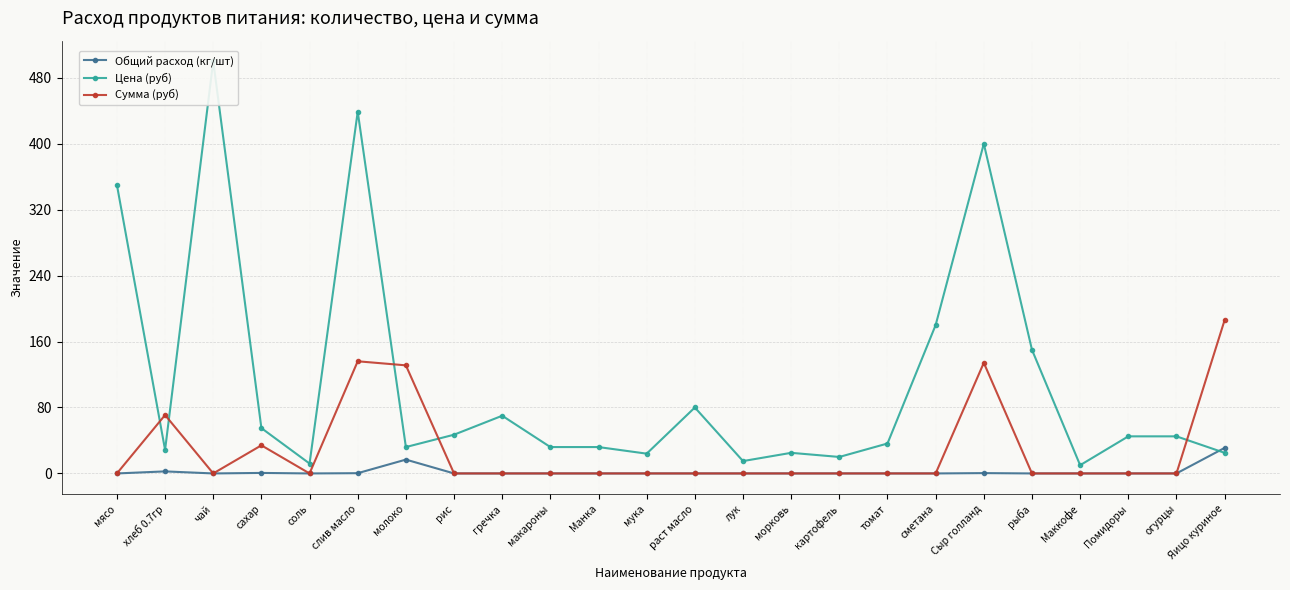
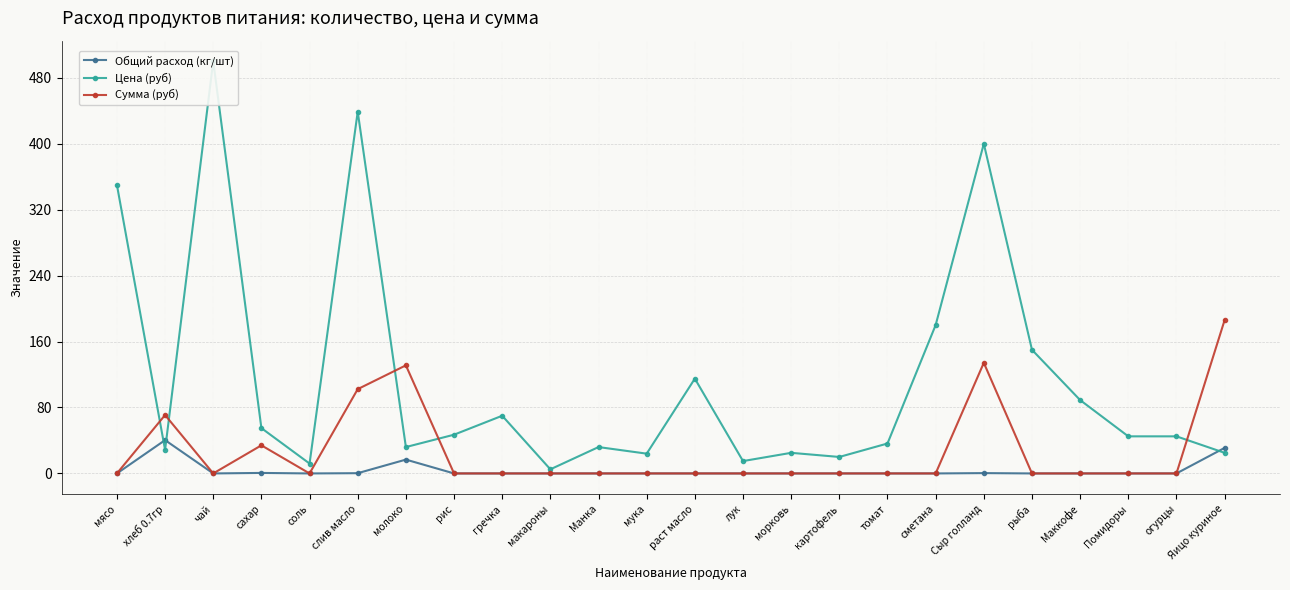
Общий расход (кг/шт), хлеб 0.7гр: 0 -> 40
Сумма (руб), слив масло: 140 -> 100
Цена (руб), макароны: 30 -> 10
Цена (руб), раст масло: 80 -> 120
Цена (руб), Маккофе: 10 -> 90
